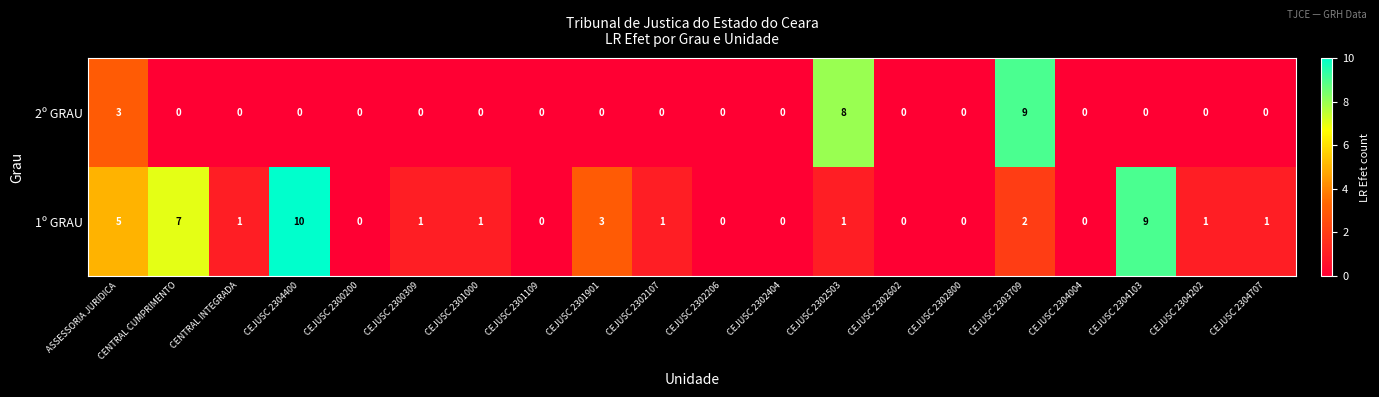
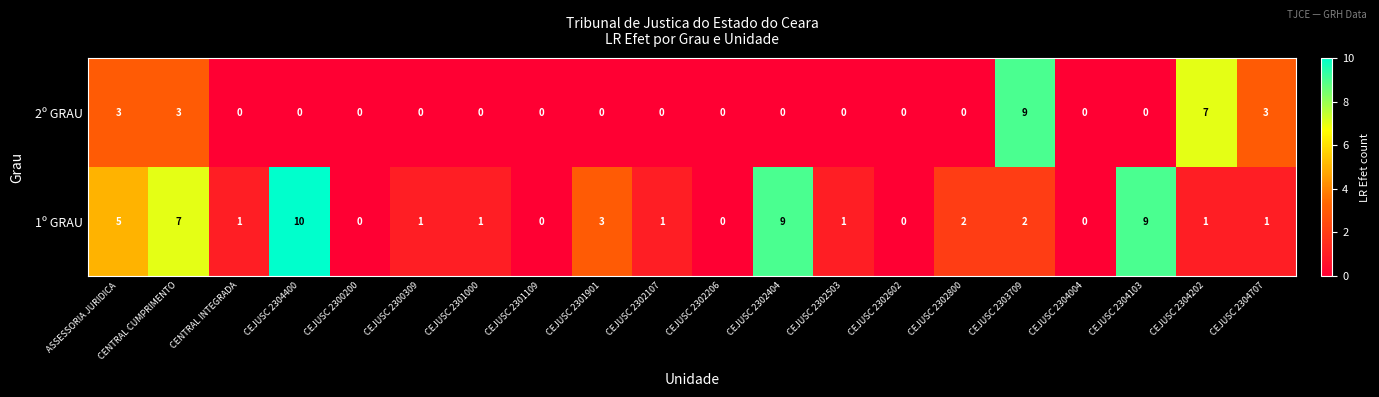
2º GRAU, CENTRAL CUMPRIMENTO: 0 -> 3
2º GRAU, CEJUSC 2302503: 8 -> 0
2º GRAU, CEJUSC 2304202: 0 -> 7
2º GRAU, CEJUSC 2304707: 0 -> 3
1º GRAU, CEJUSC 2302404: 0 -> 9
1º GRAU, CEJUSC 2302800: 0 -> 2
